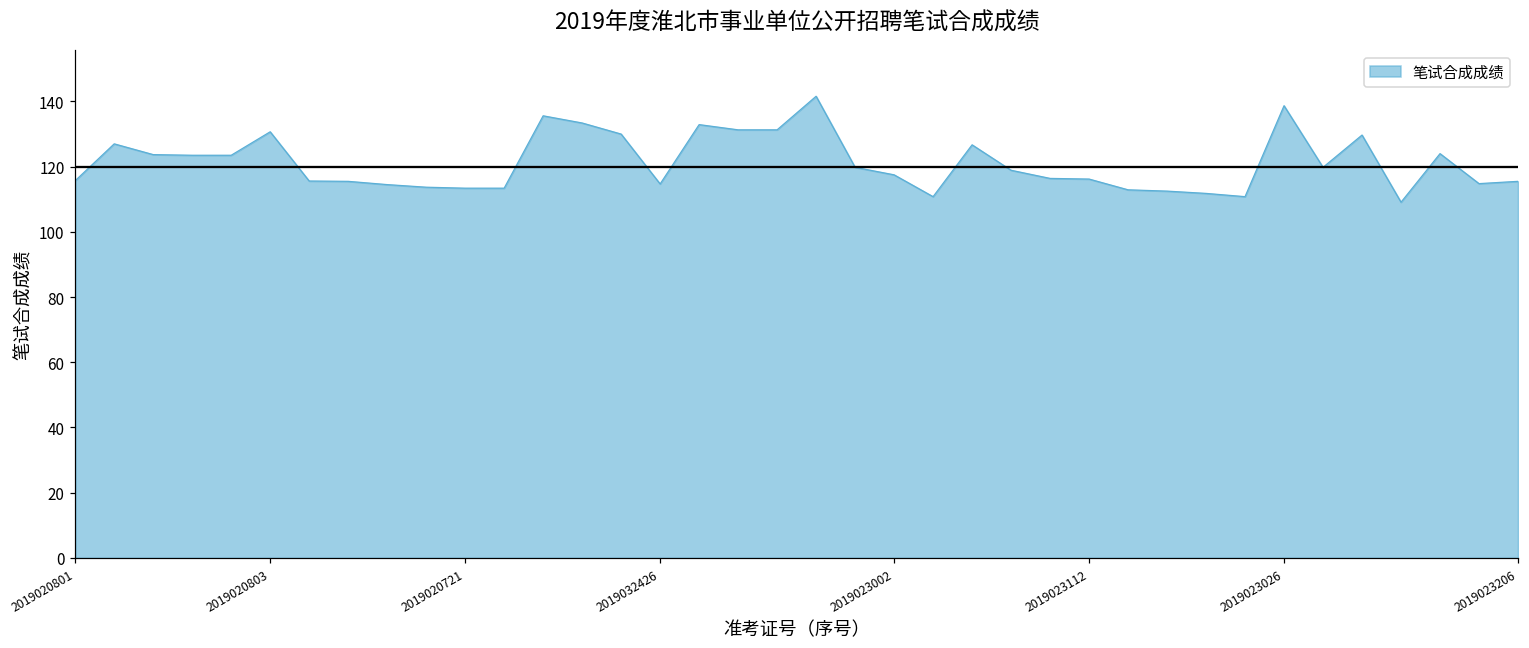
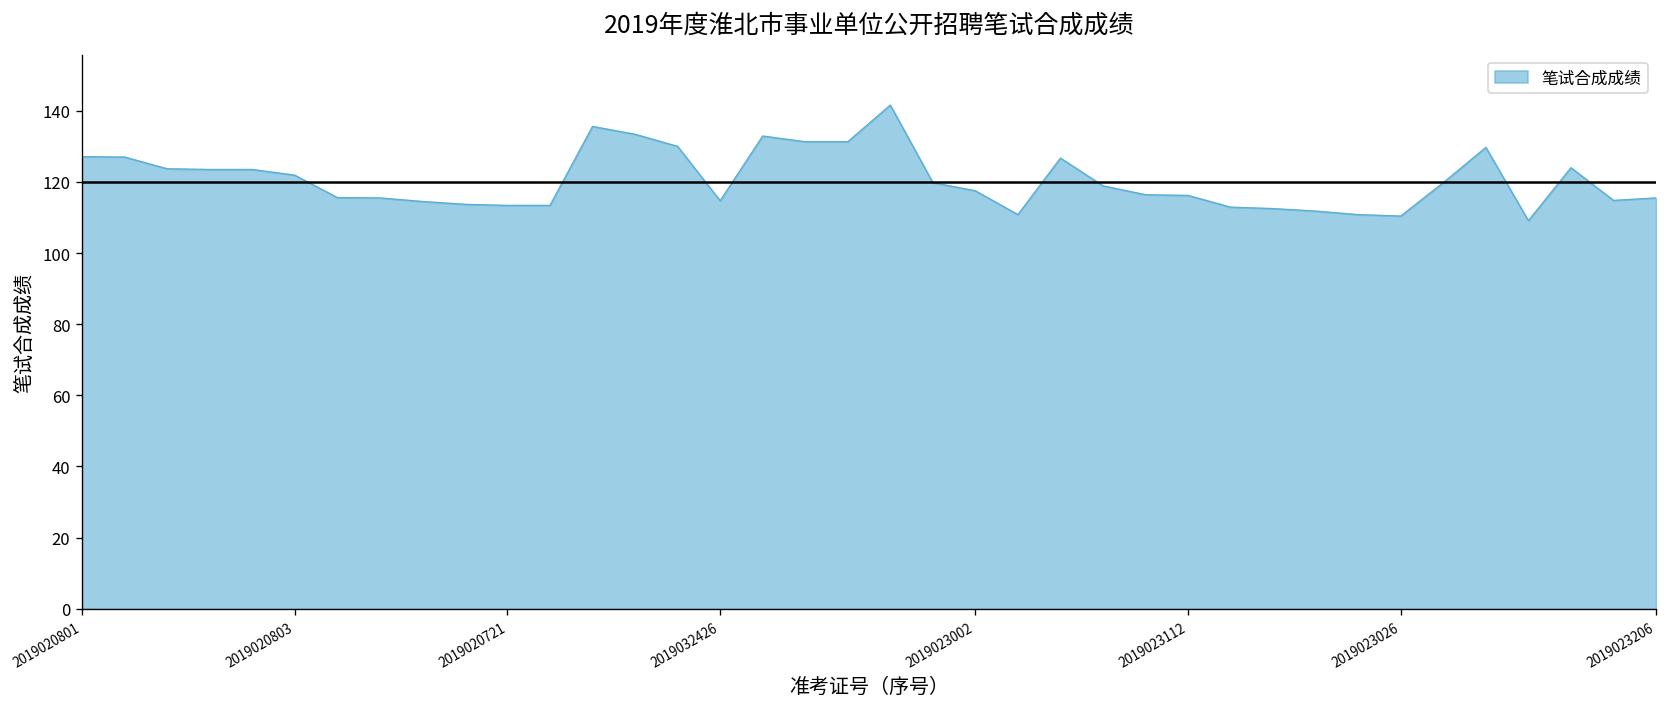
2019020801: 116 -> 127
2019020803: 131 -> 122
2019023026: 139 -> 110
